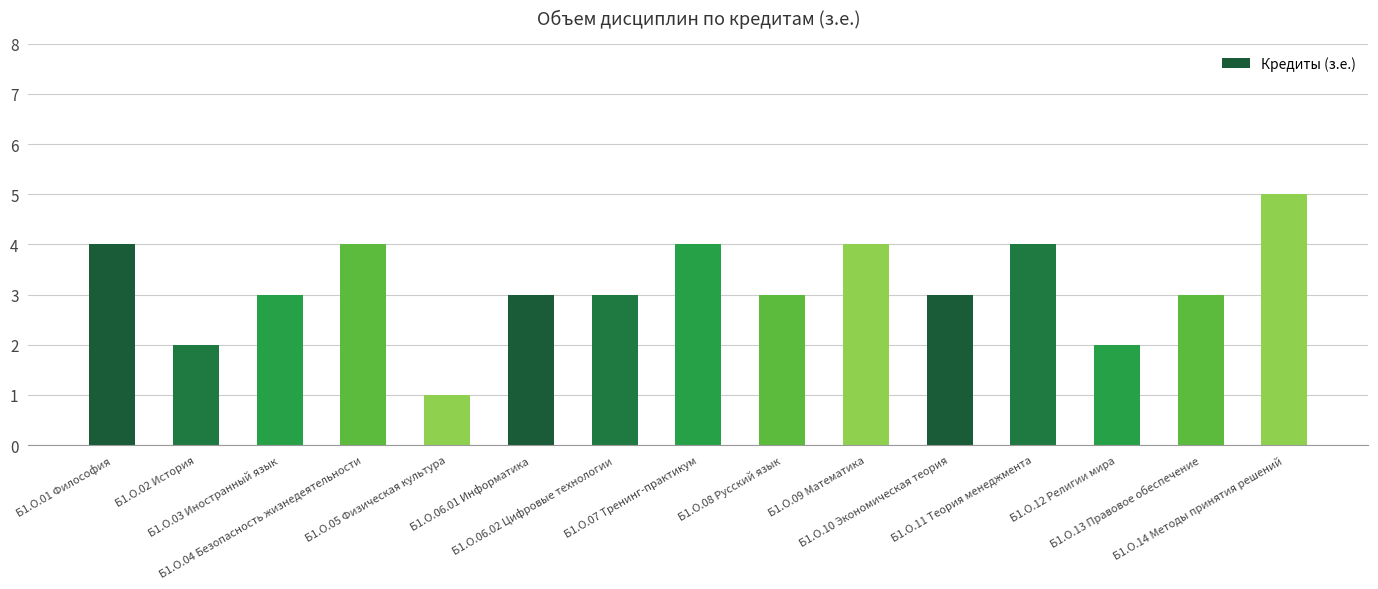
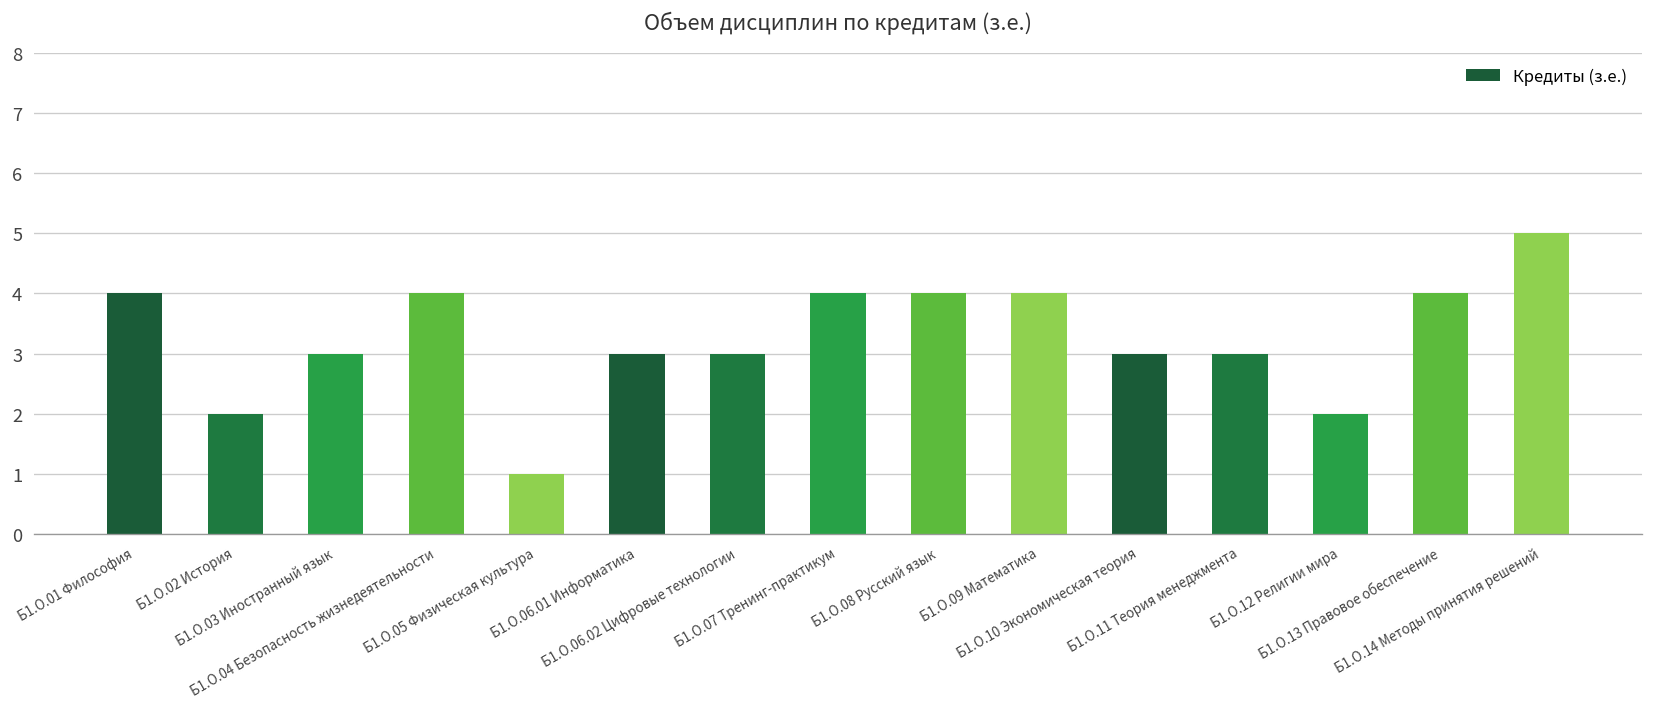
Б1.О.08 Русский язык: 3 -> 4
Б1.О.11 Теория менеджмента: 4 -> 3
Б1.О.13 Правовое обеспечение: 3 -> 4
